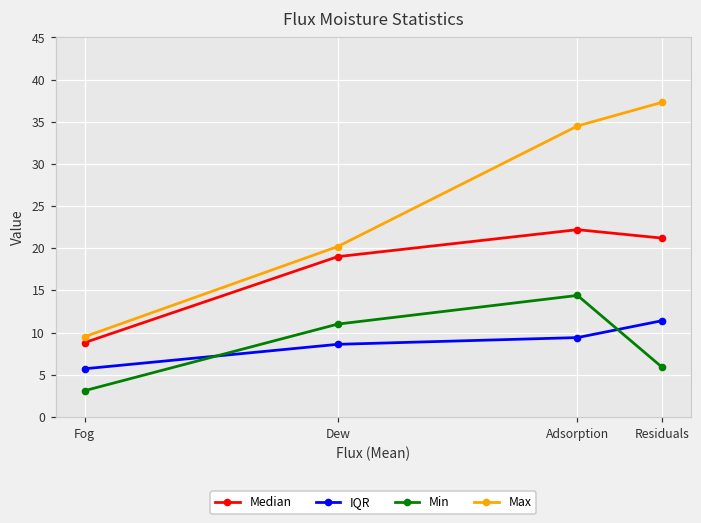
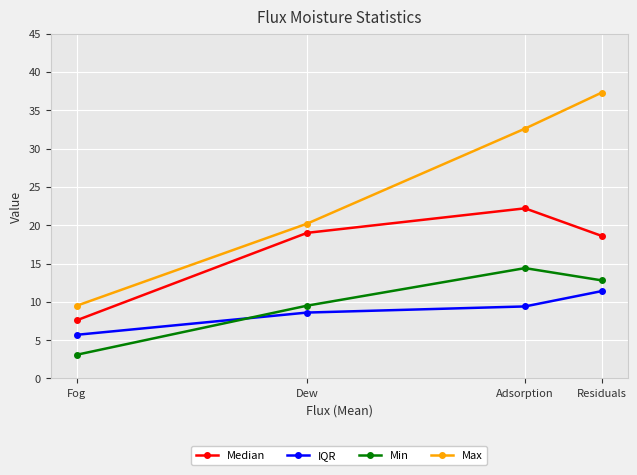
Median, Fog: 9 -> 8
Min, Dew: 11 -> 10
Max, Adsorption: 35 -> 33
Median, Residuals: 21 -> 19
Min, Residuals: 6 -> 13
